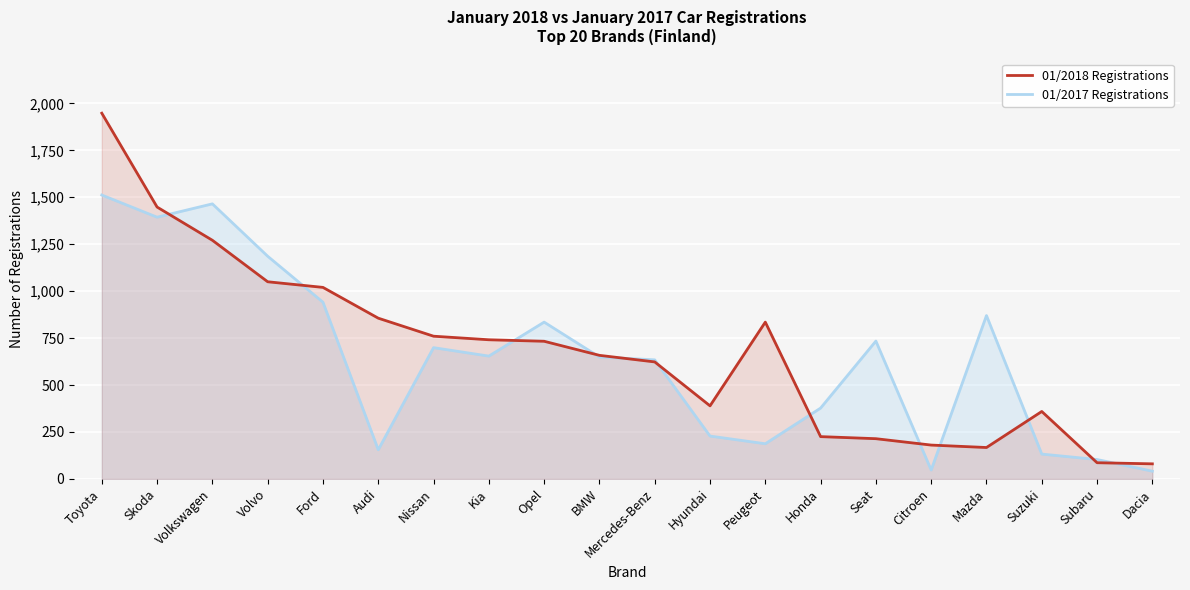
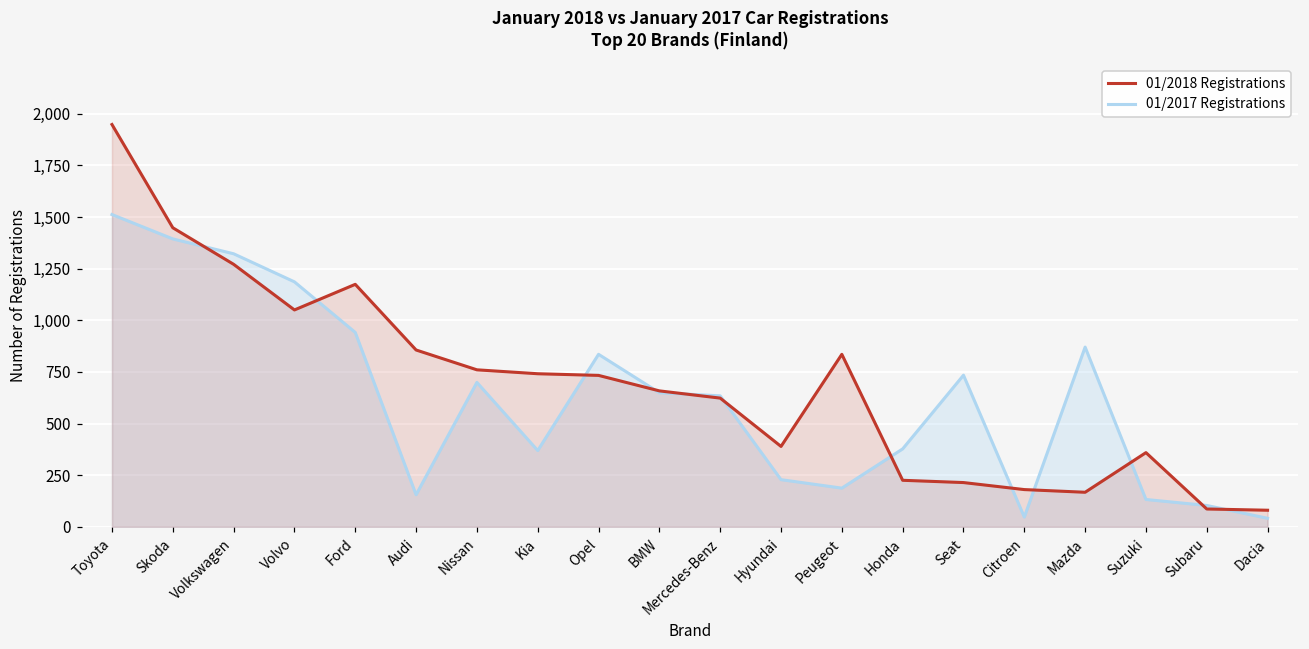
01/2017 Registrations, Volkswagen: 1,470 -> 1,320
01/2018 Registrations, Ford: 1,020 -> 1,170
01/2017 Registrations, Kia: 650 -> 370
